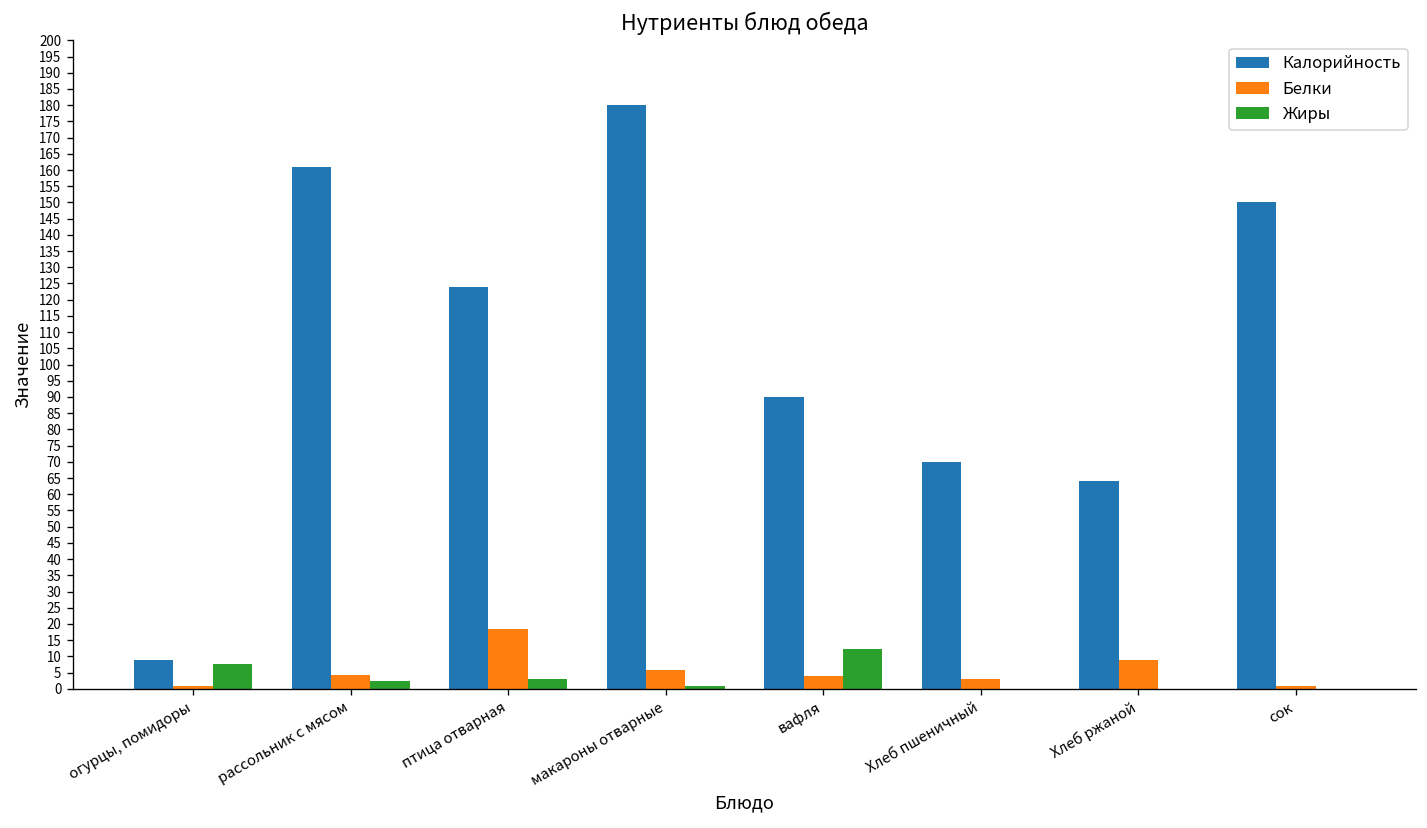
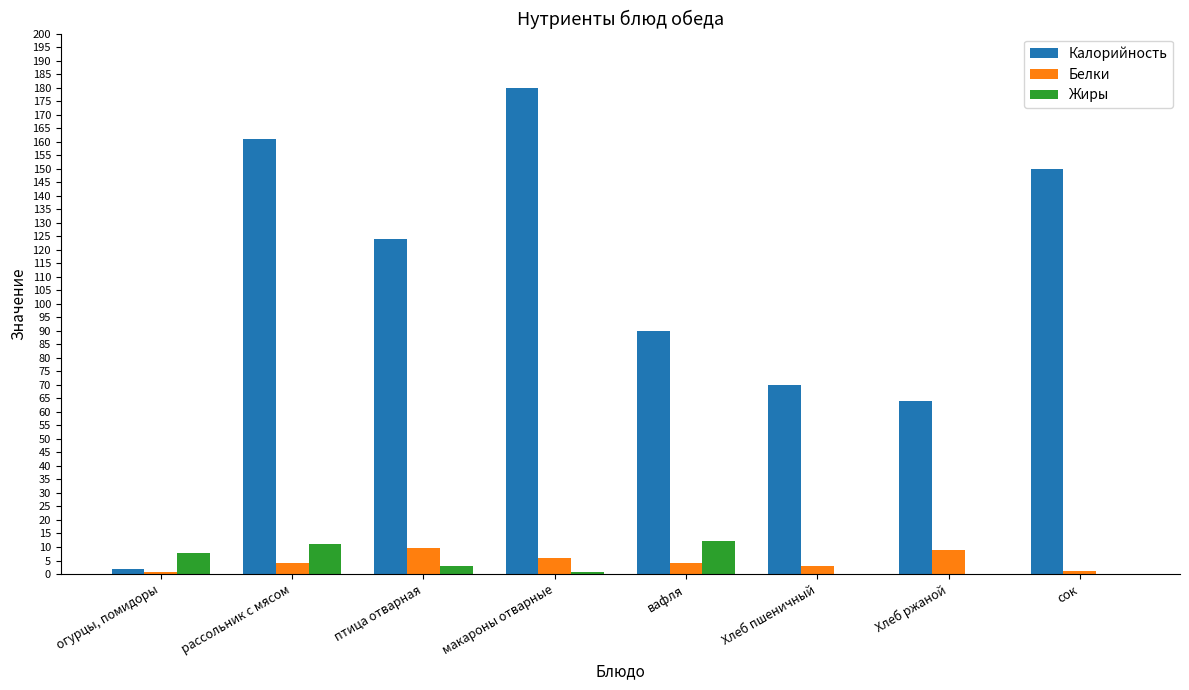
Калорийность, огурцы, помидоры: 9 -> 2
Жиры, рассольник с мясом: 2 -> 11
Белки, птица отварная: 18 -> 10
